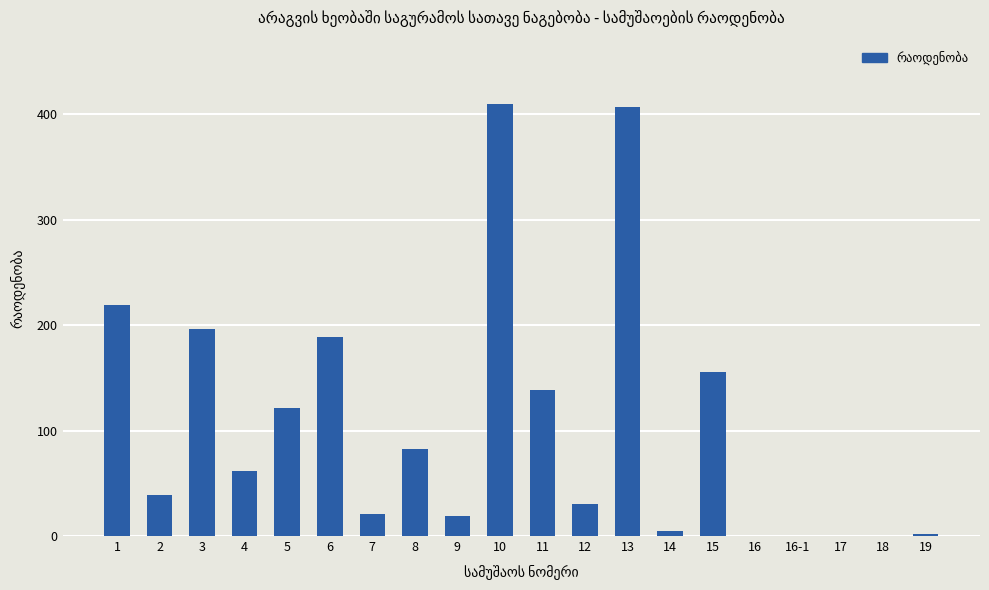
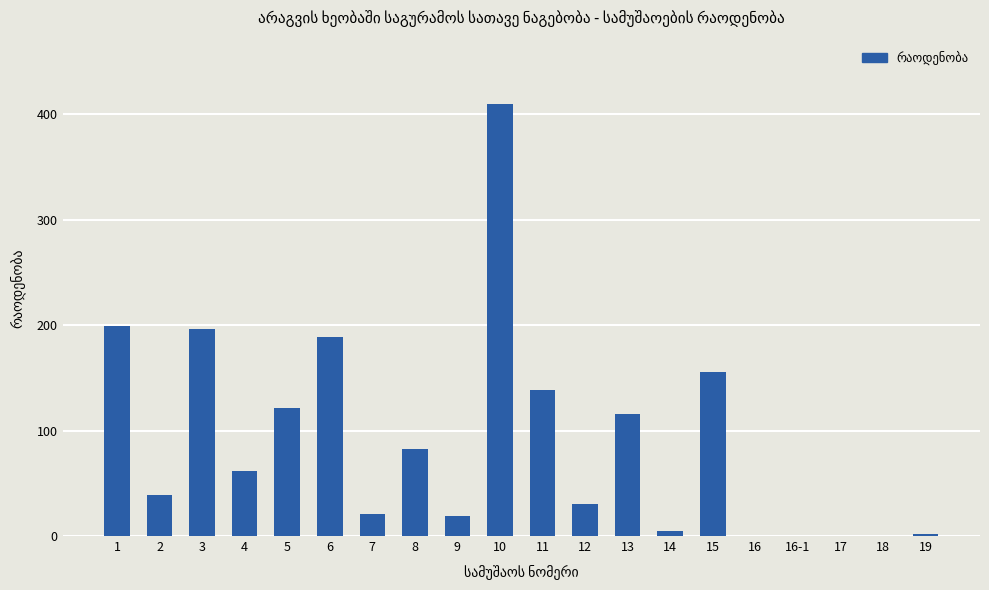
1: 220 -> 199
13: 407 -> 116
